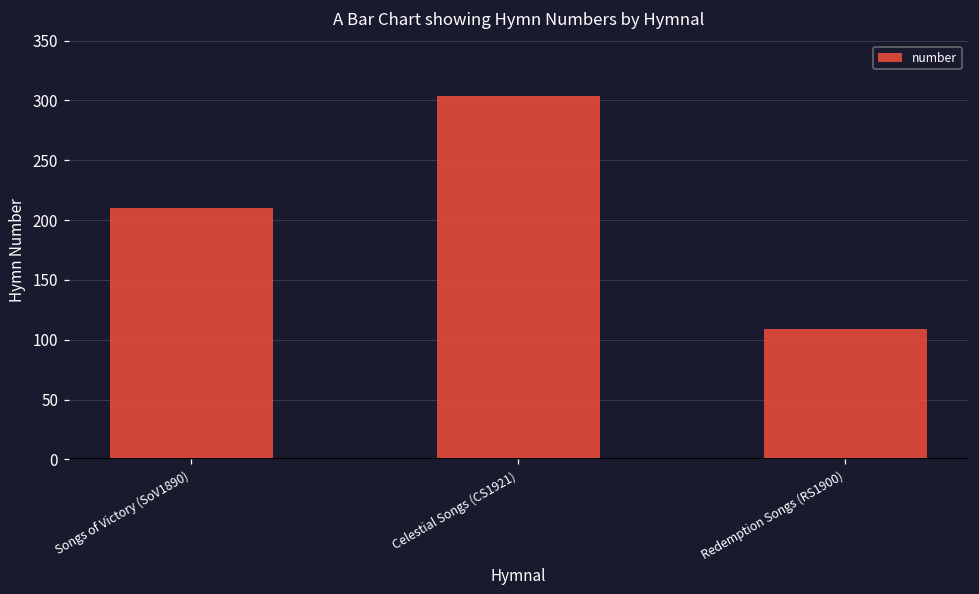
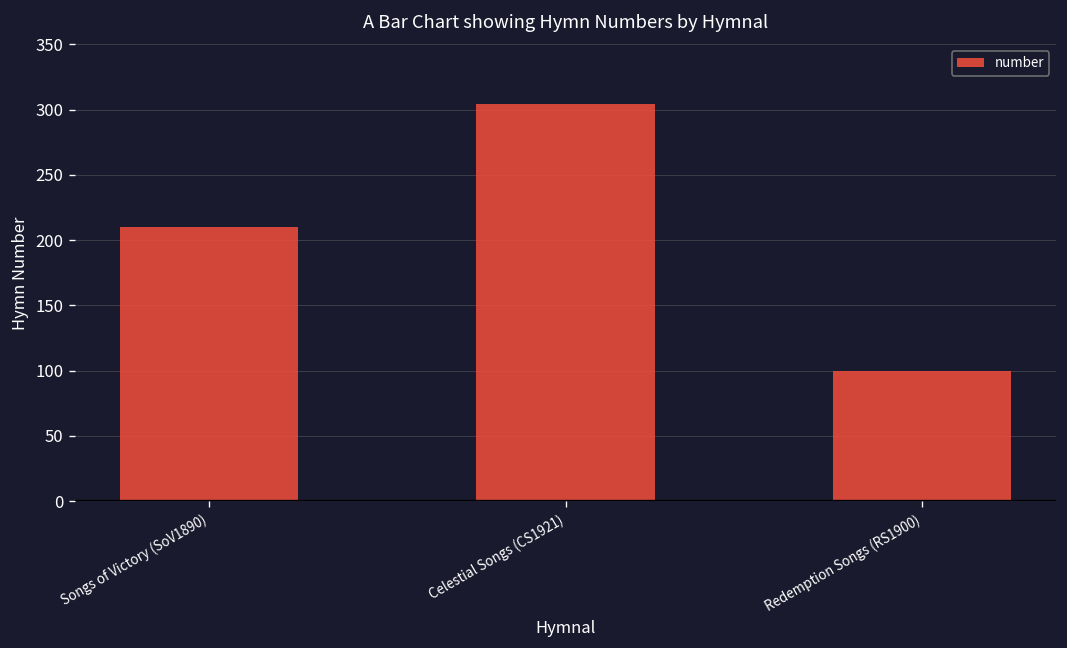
Redemption Songs (RS1900): 109 -> 100
